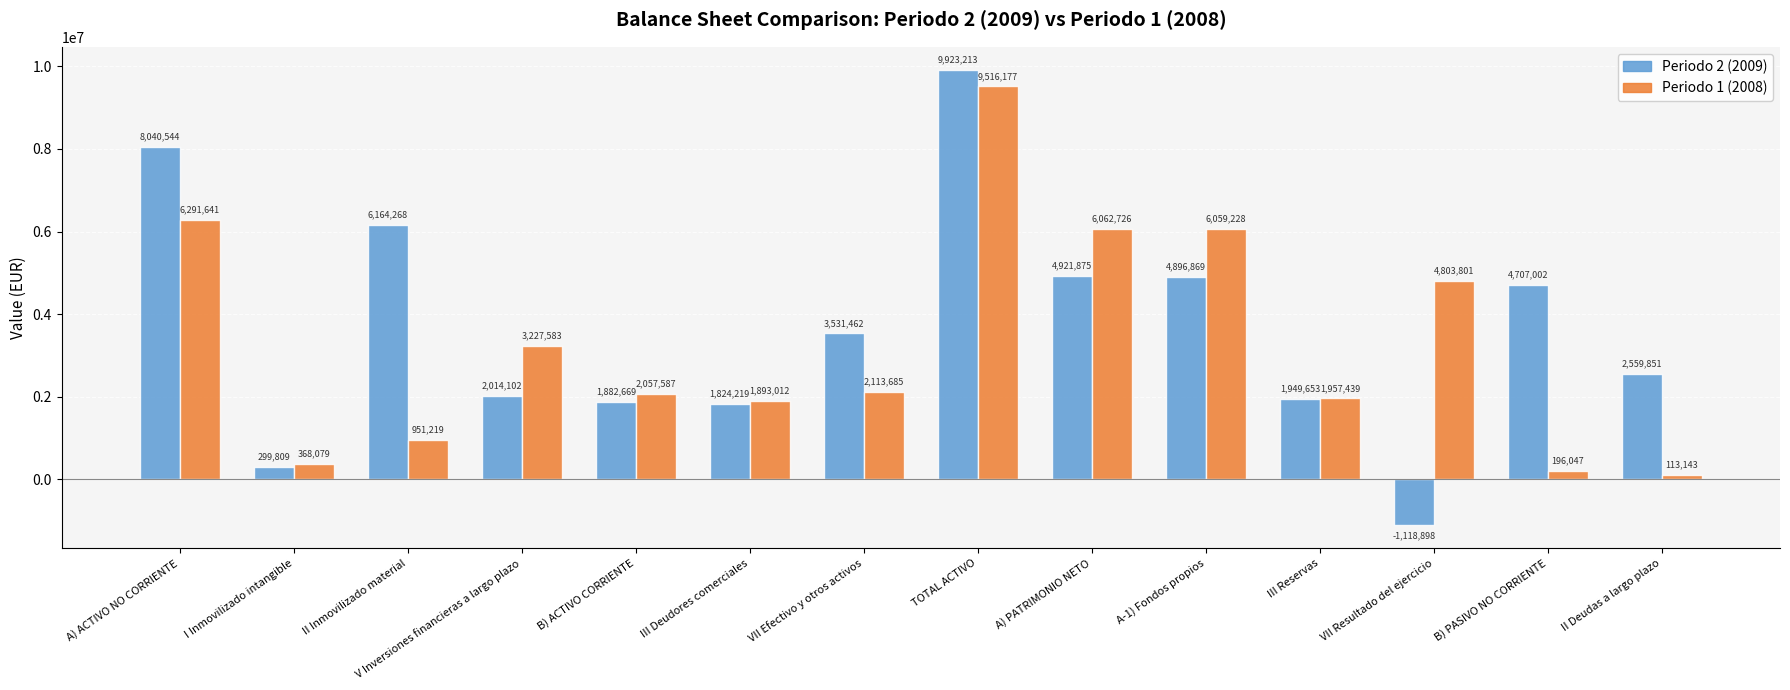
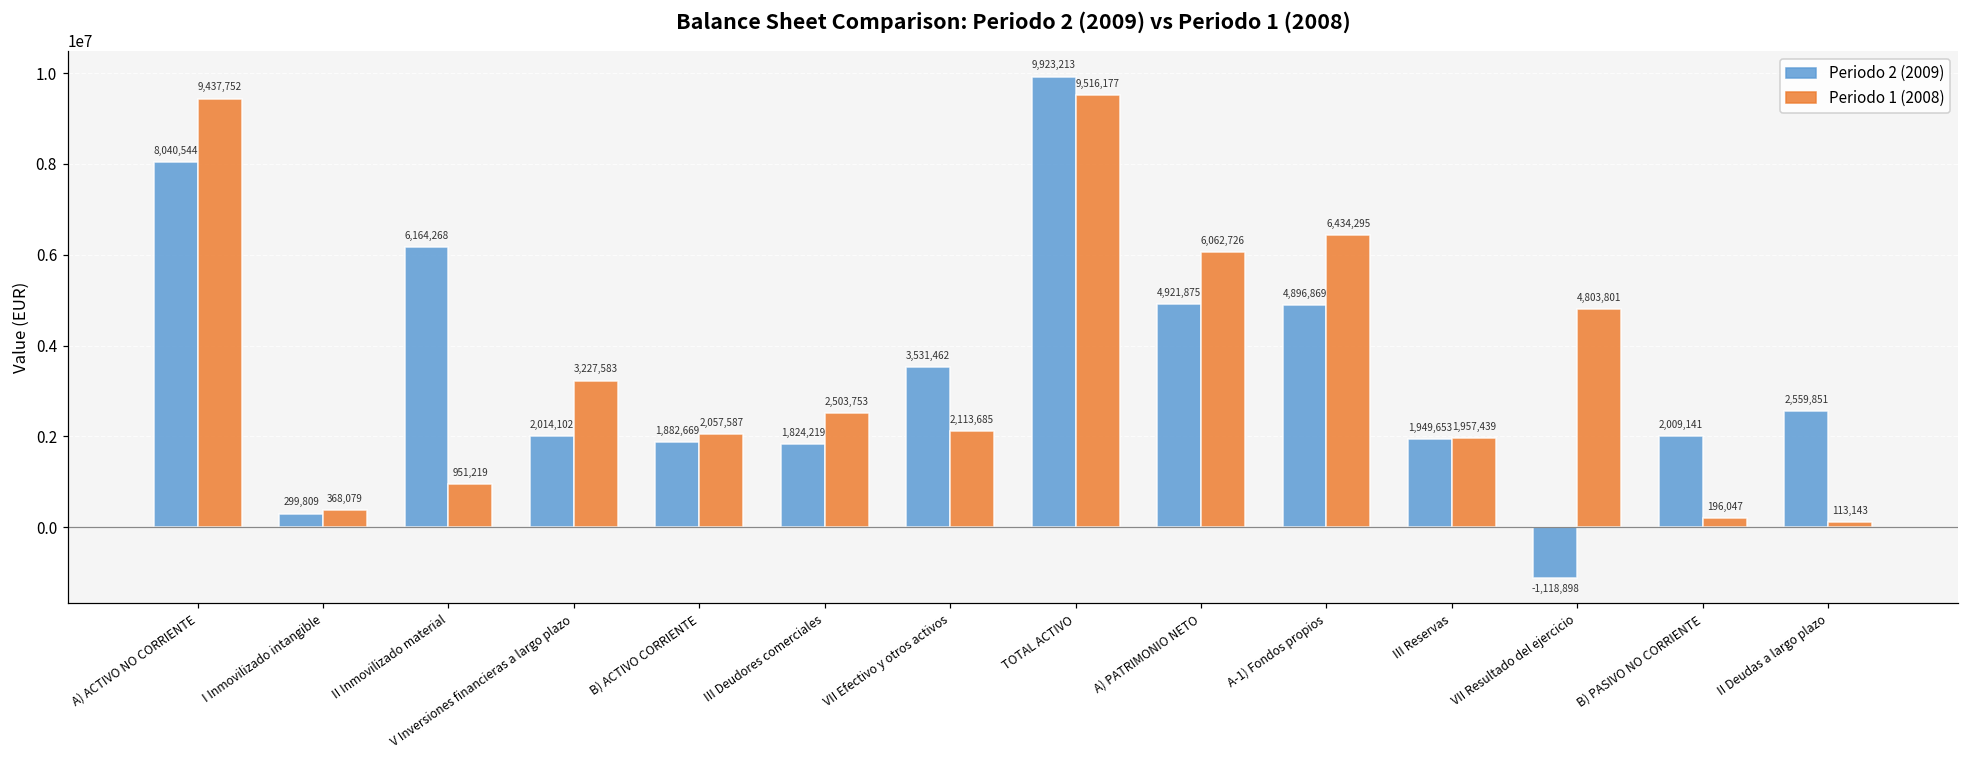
Periodo 1 (2008), A) ACTIVO NO CORRIENTE: 6,291,641 -> 9,437,752
Periodo 1 (2008), III Deudores comerciales: 1,893,012 -> 2,503,753
Periodo 1 (2008), A-1) Fondos propios: 6,059,228 -> 6,434,295
Periodo 2 (2009), B) PASIVO NO CORRIENTE: 4,707,002 -> 2,009,141
